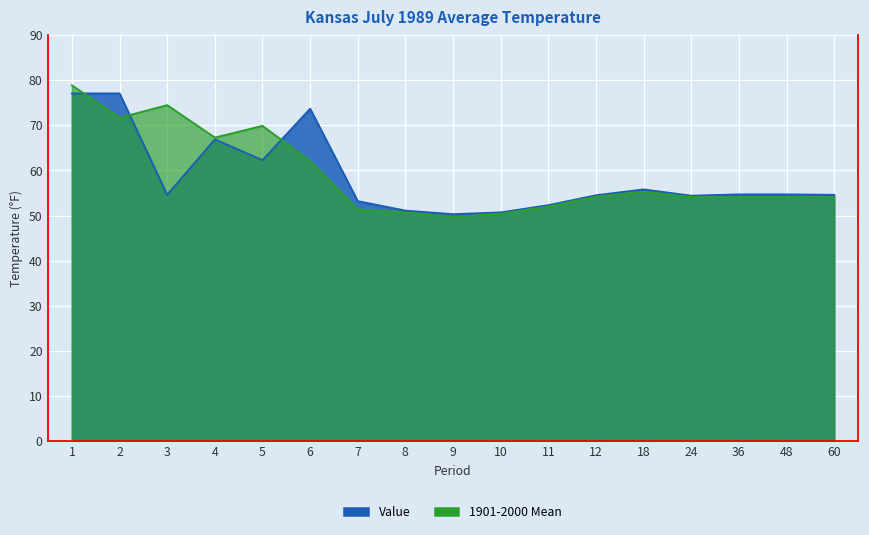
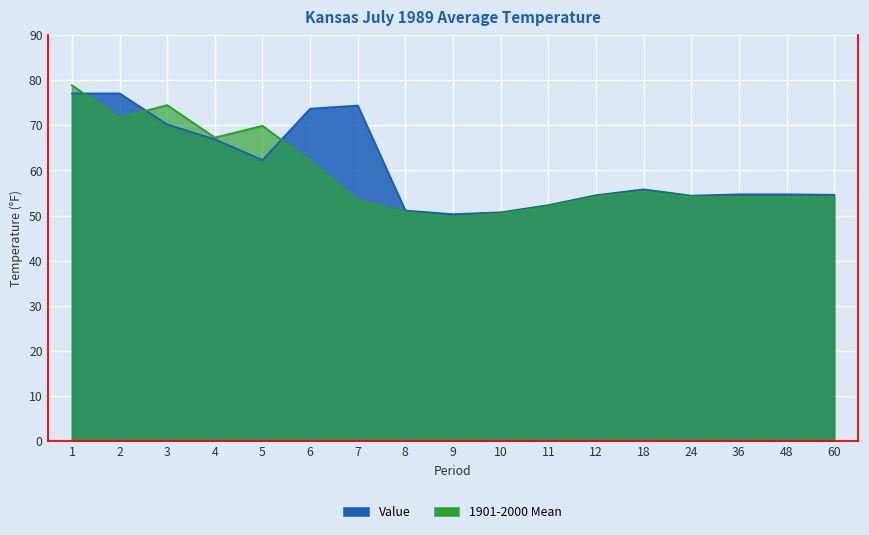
Value, 3: 55 -> 70
Value, 7: 53 -> 74
1901-2000 Mean, 7: 51 -> 53
